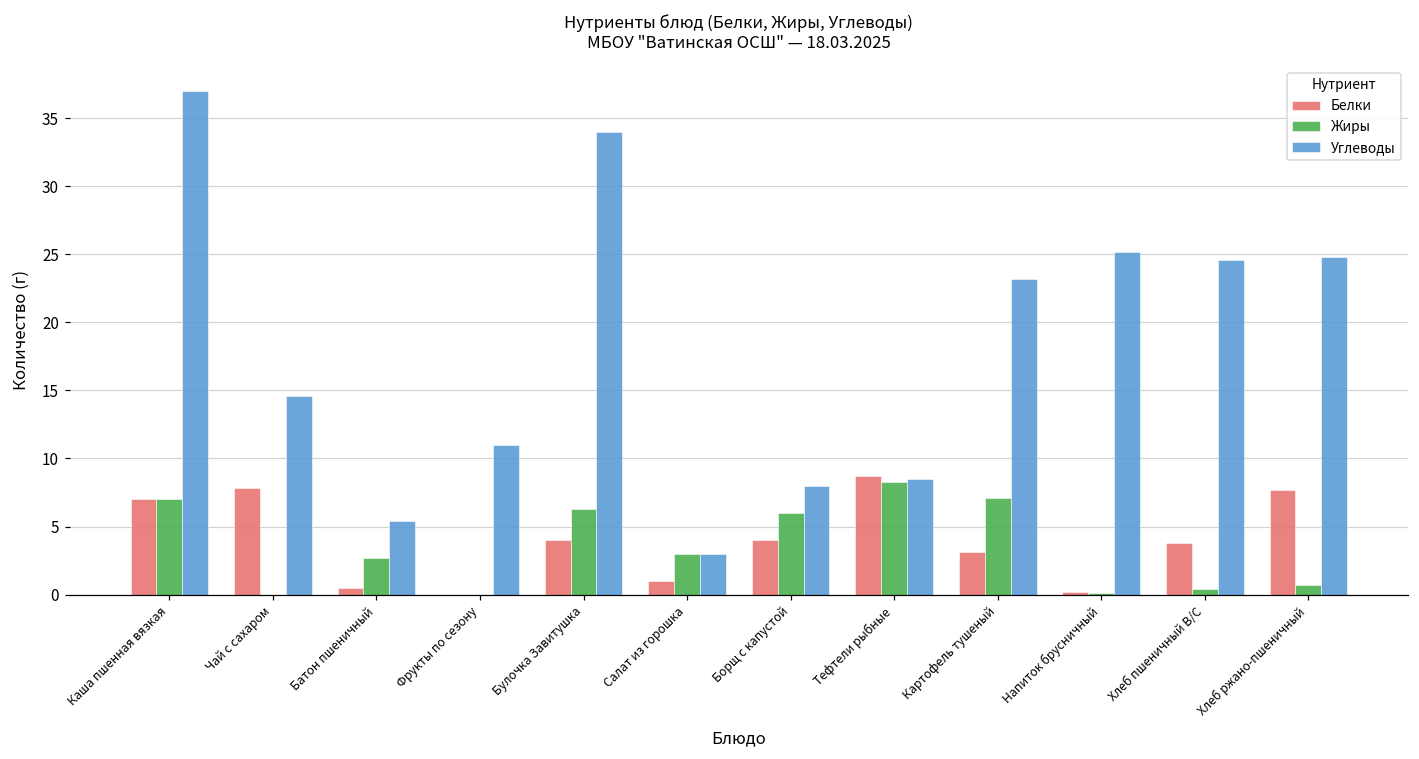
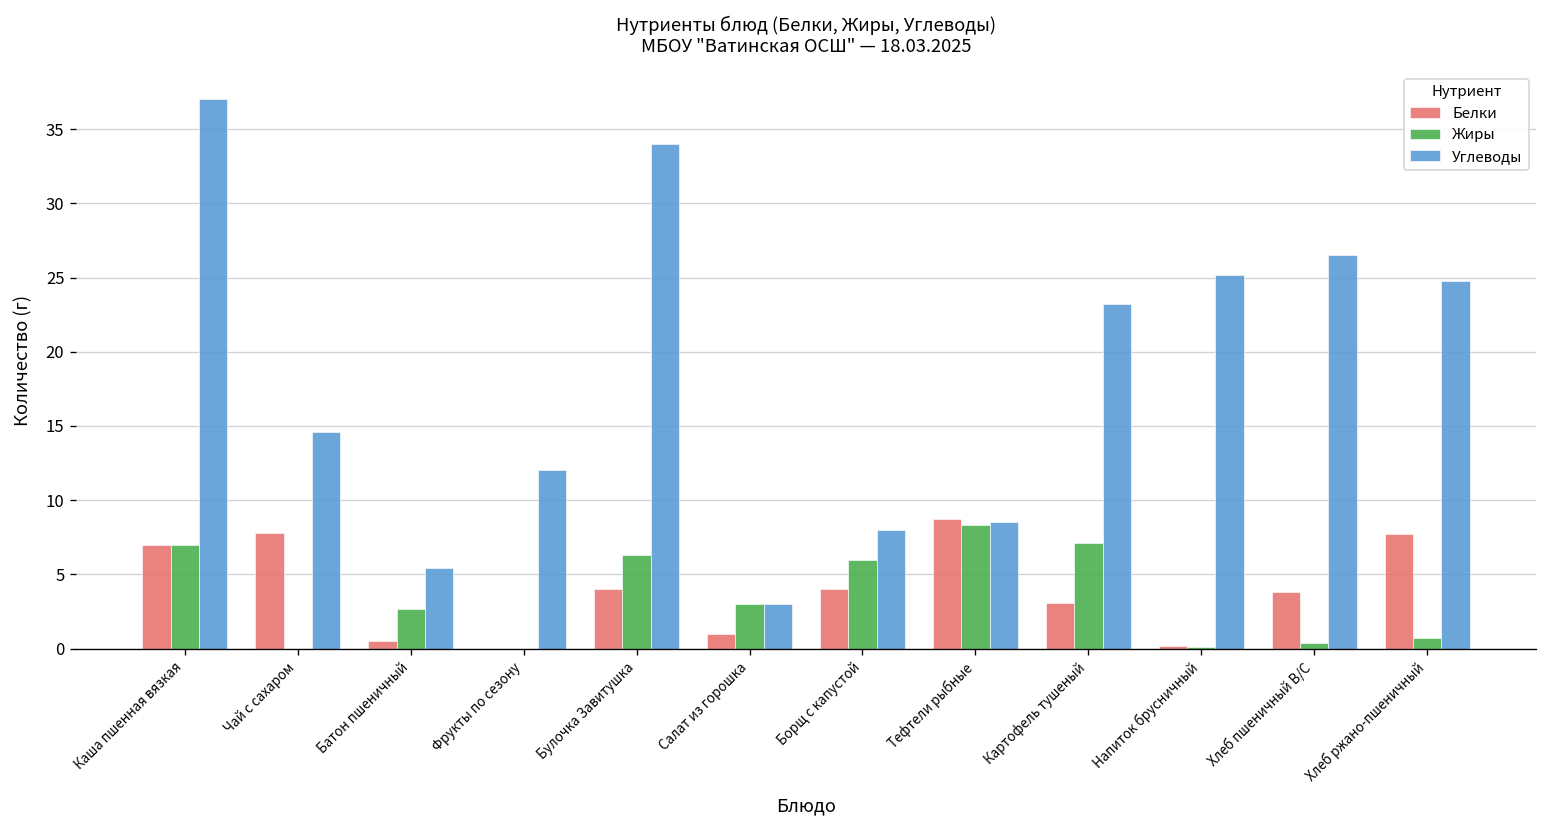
Углеводы, Фрукты по сезону: 11 -> 12
Углеводы, Хлеб пшеничный В/С: 24.6 -> 26.5
